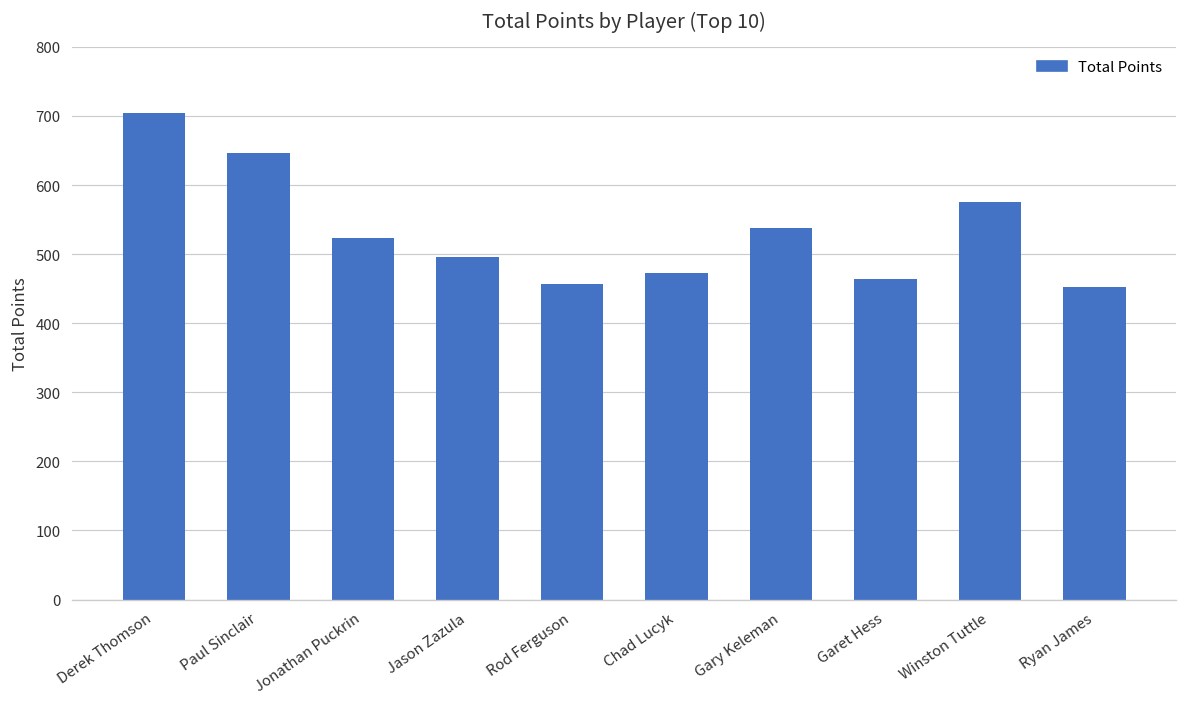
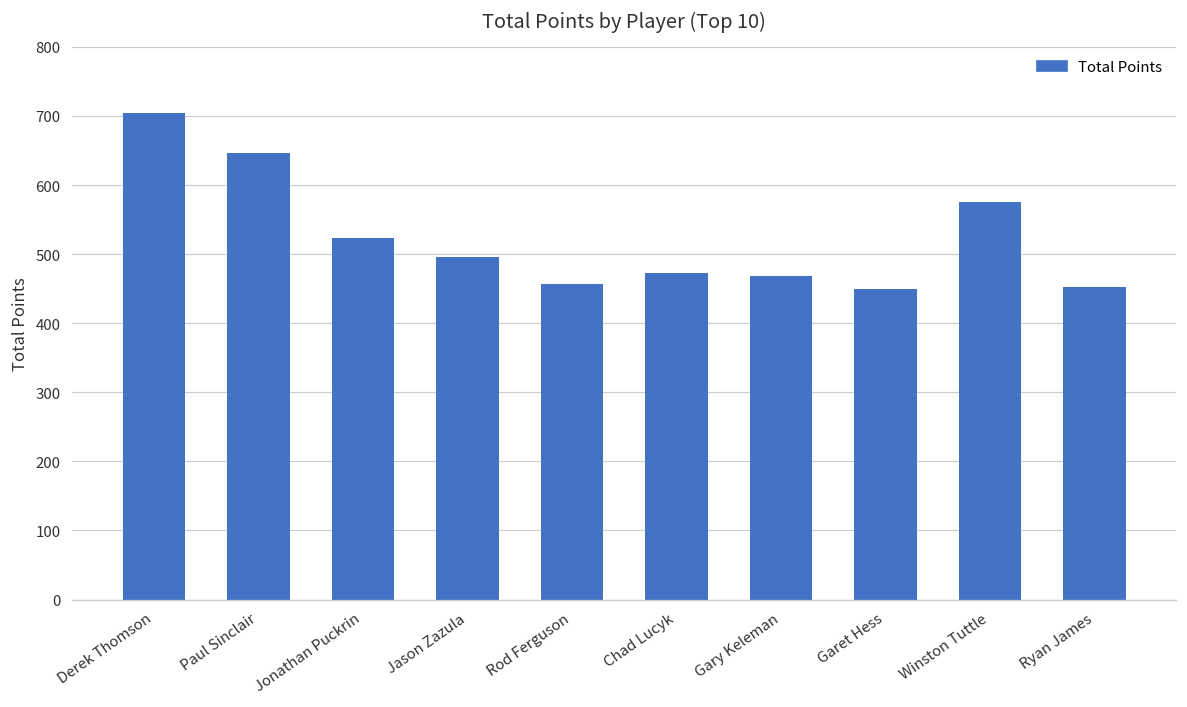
Gary Keleman: 540 -> 470
Garet Hess: 460 -> 450
